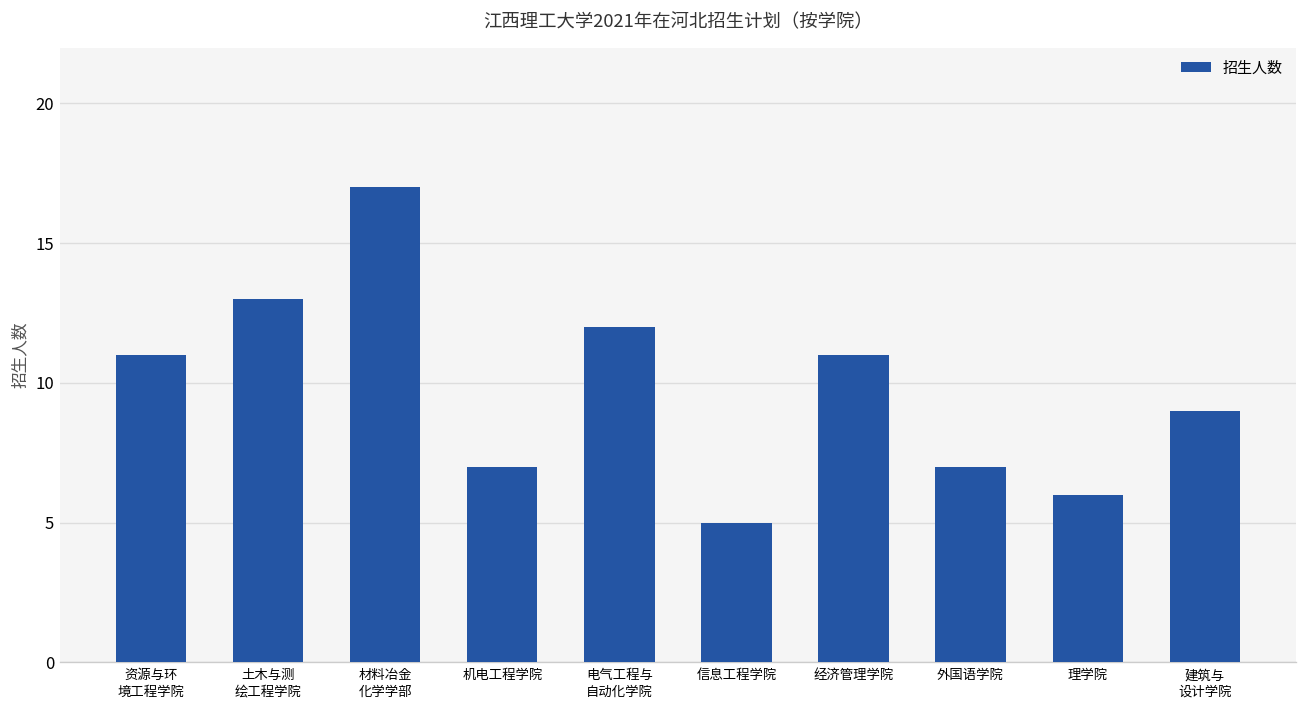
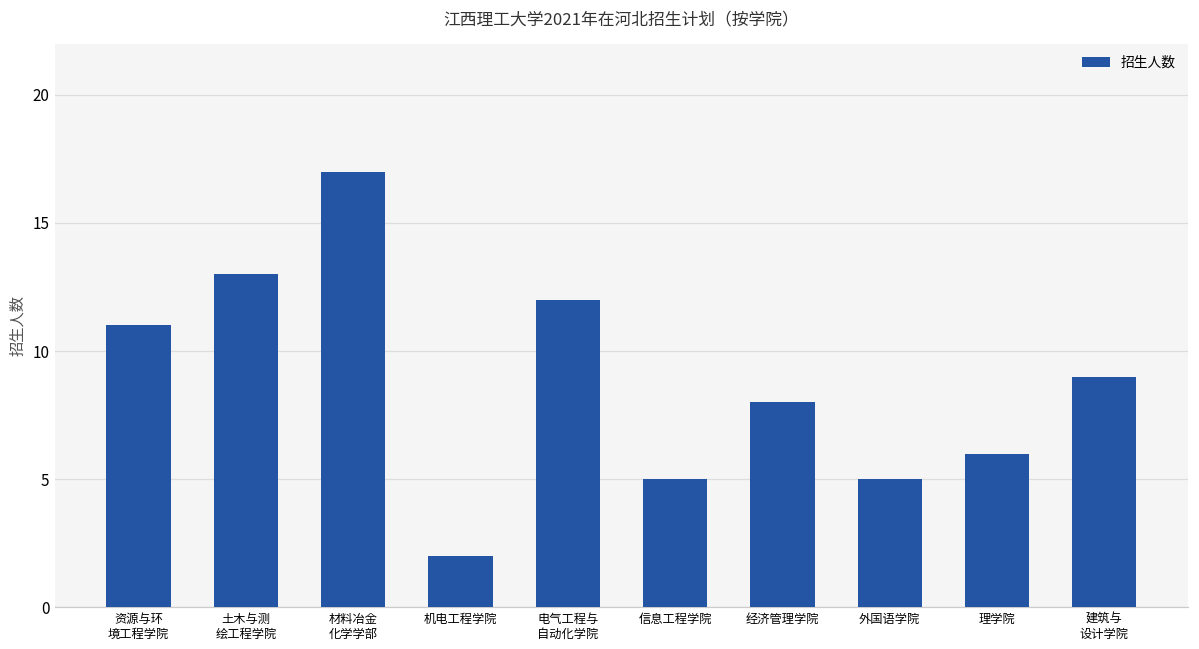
机电工程学院: 7 -> 2
经济管理学院: 11 -> 8
外国语学院: 7 -> 5
